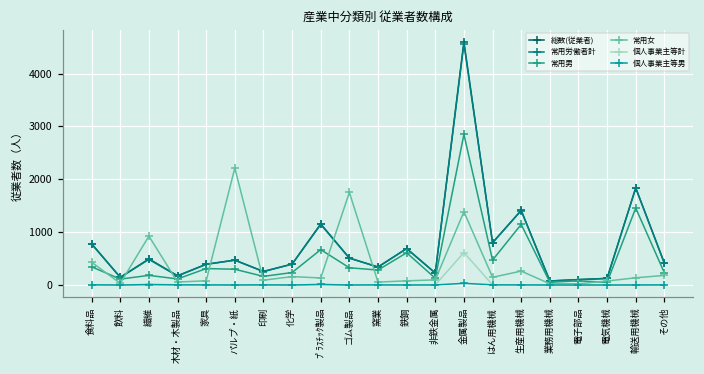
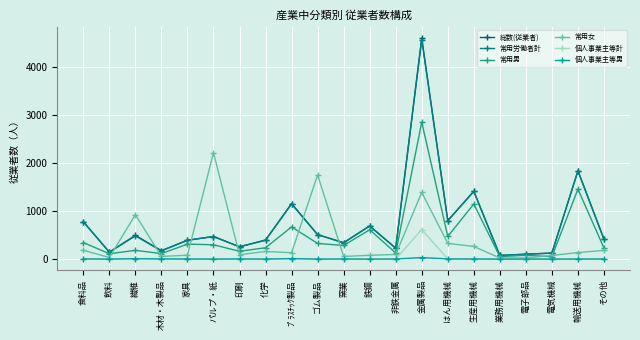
常用女, 食料品: 400 -> 200
常用女, はん用機械: 100 -> 300
